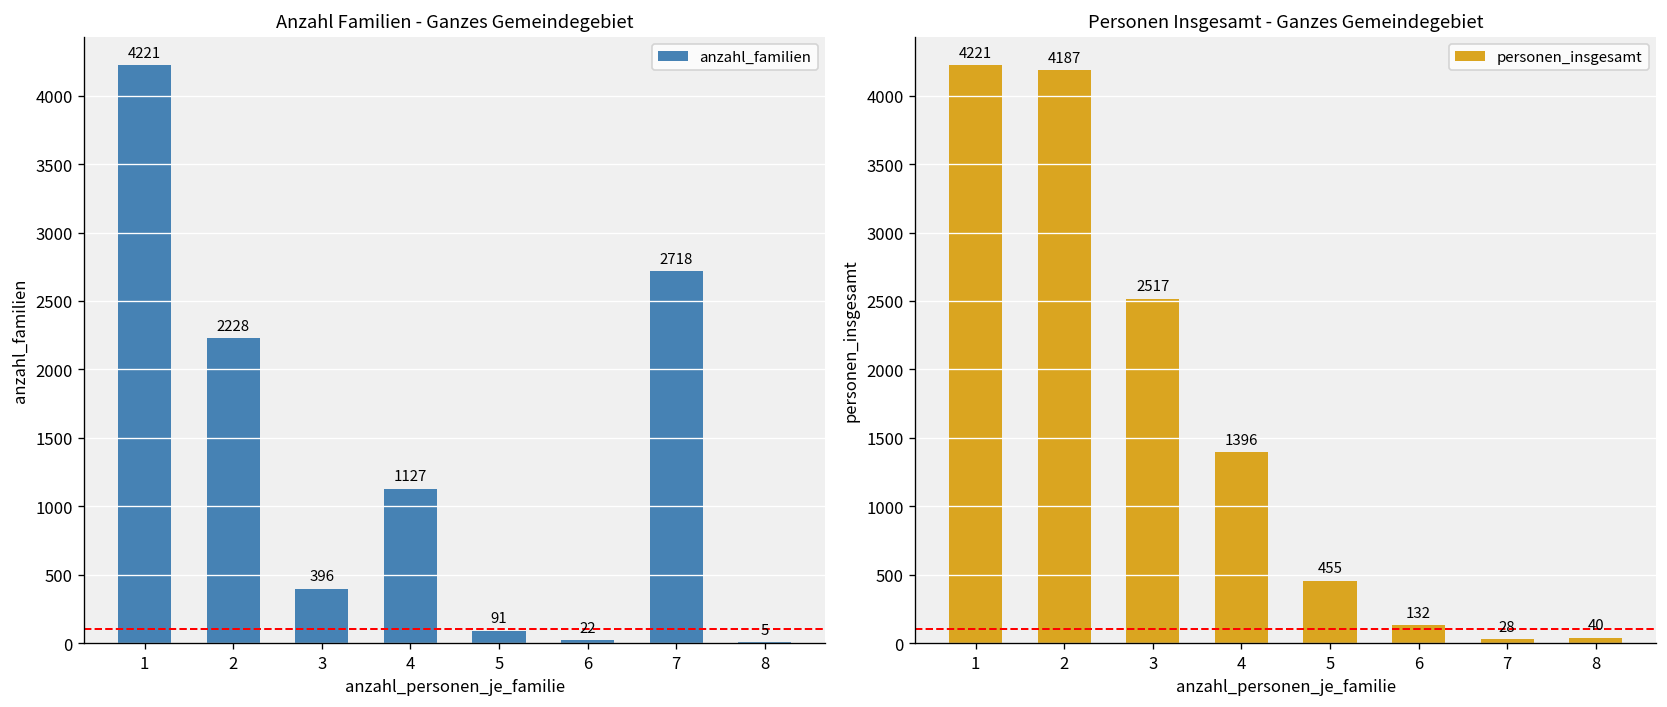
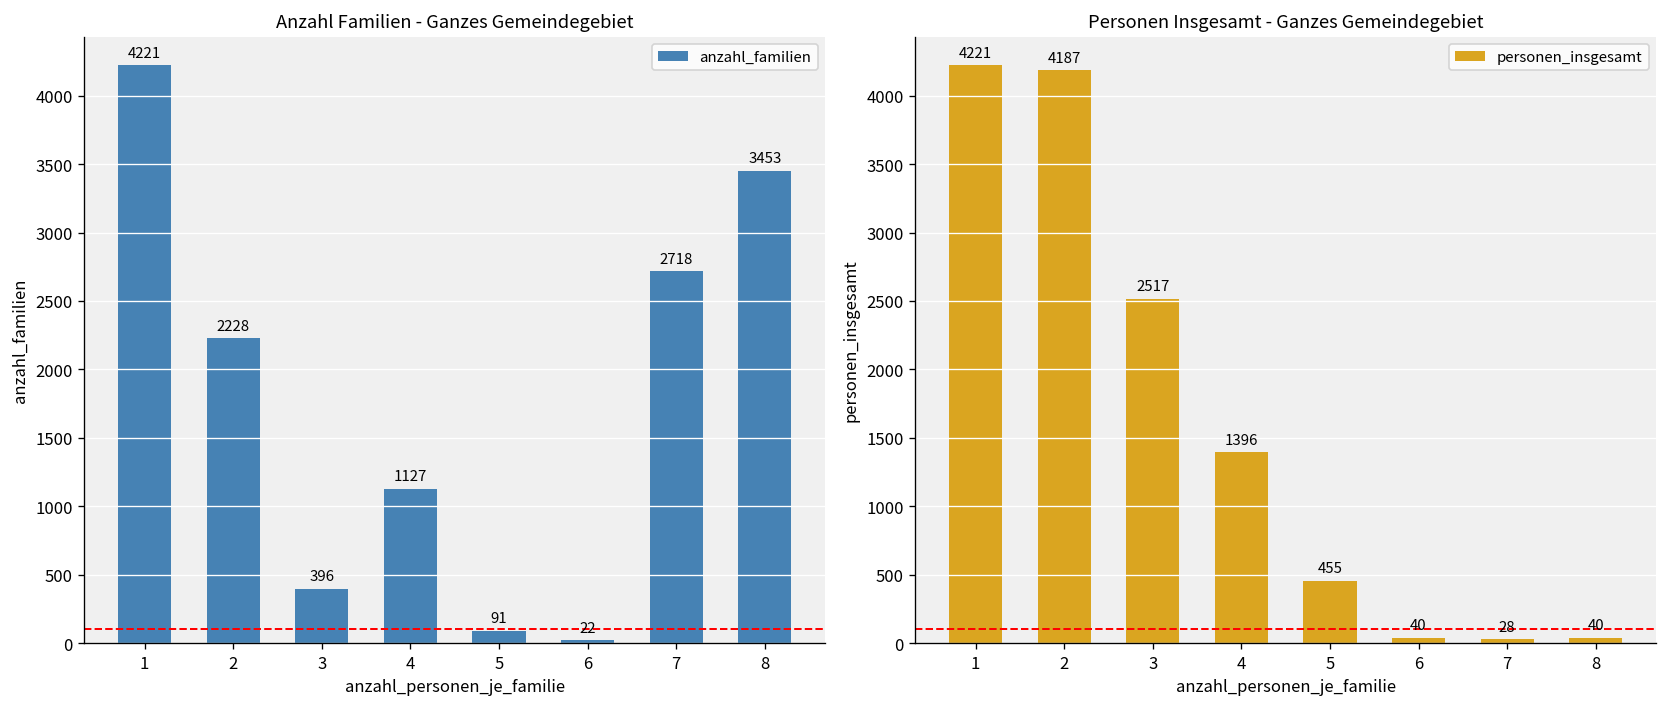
Anzahl Familien - Ganzes Gemeindegebiet, 8: 5 -> 3453
Personen Insgesamt - Ganzes Gemeindegebiet, 6: 132 -> 40
